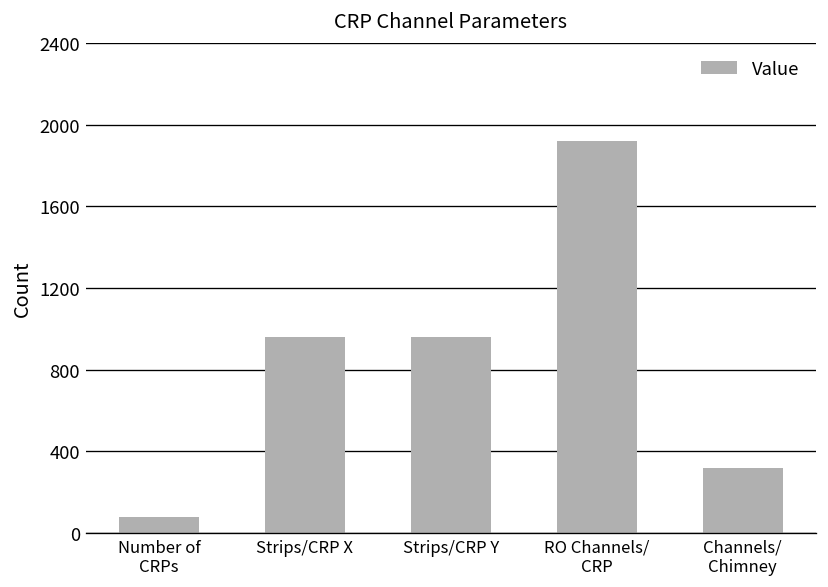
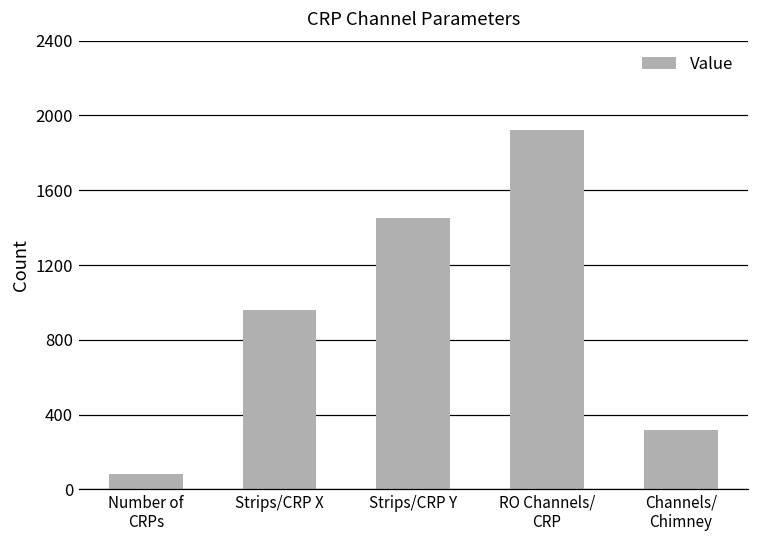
Strips/CRP Y: 960 -> 1450
